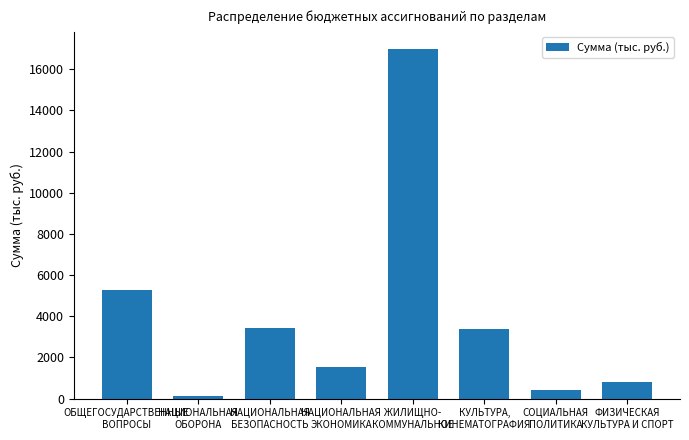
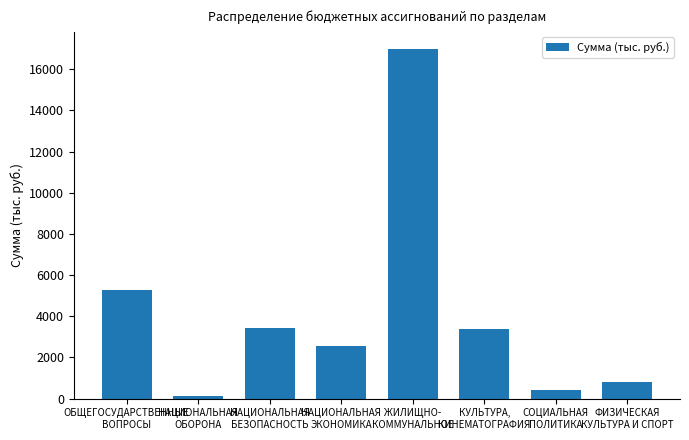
НАЦИОНАЛЬНАЯ ЭКОНОМИКА: 1500 -> 2500
